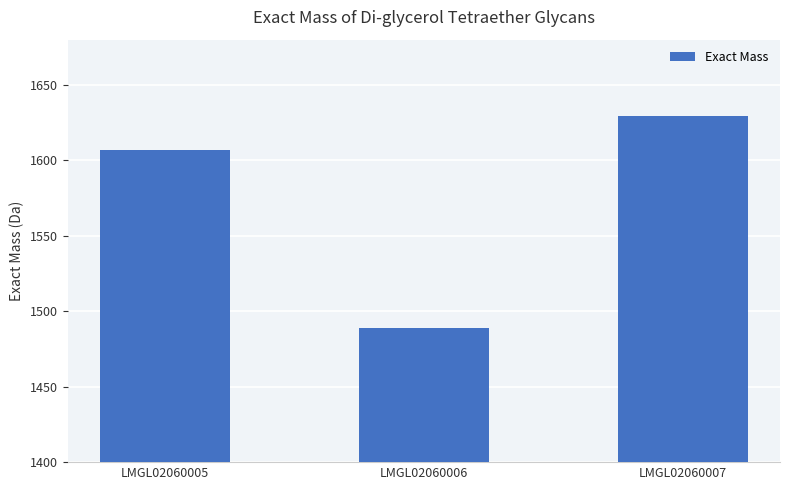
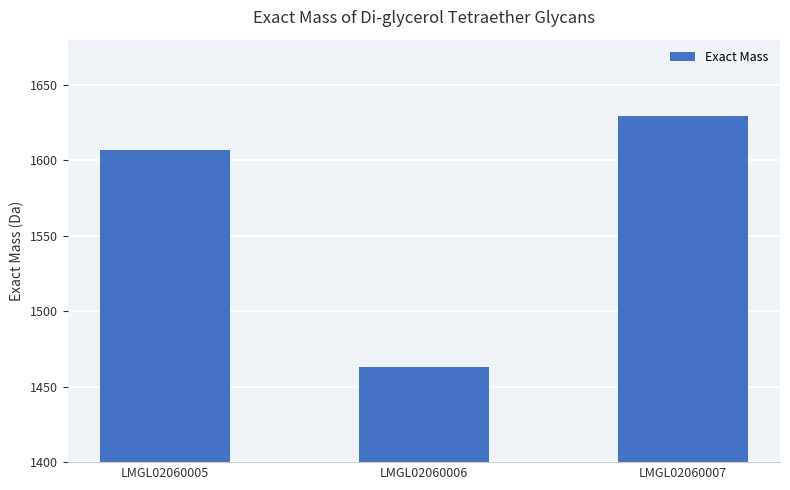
LMGL02060006: 1489 -> 1463
